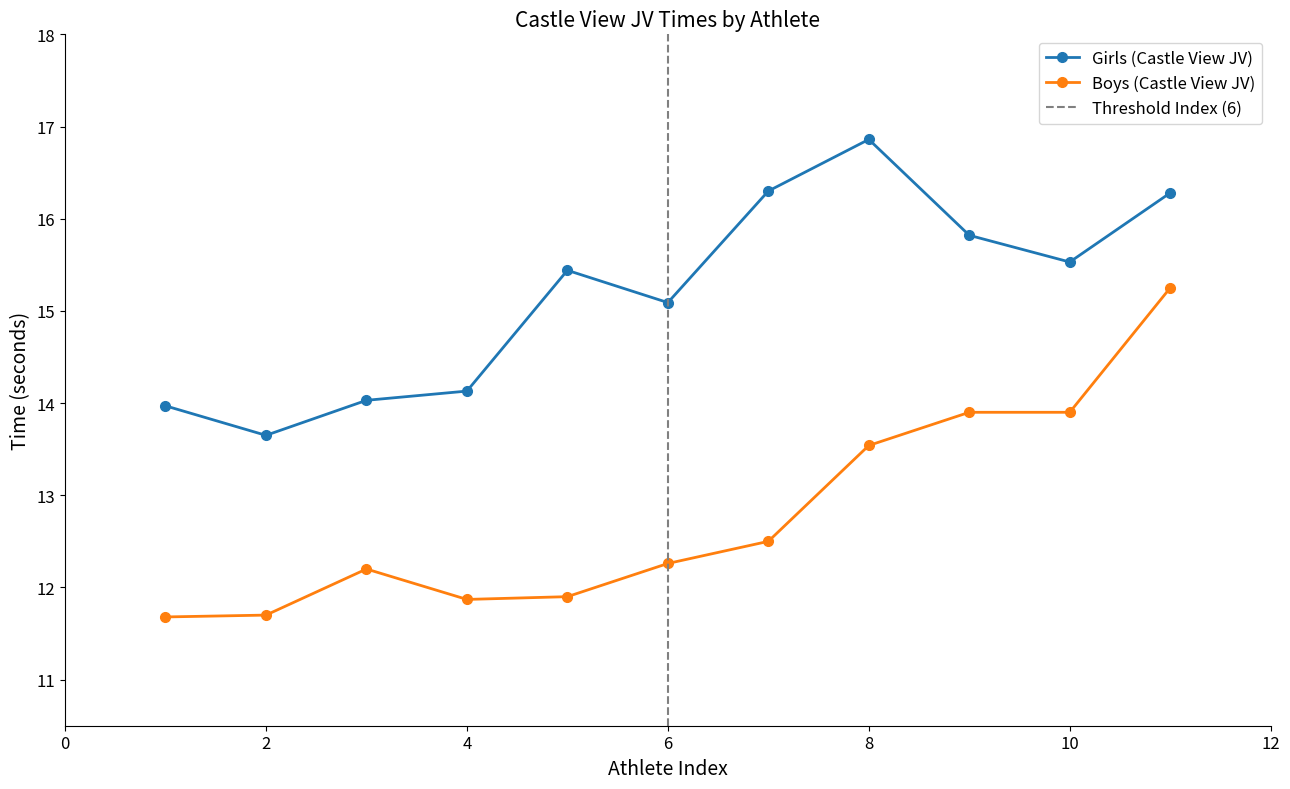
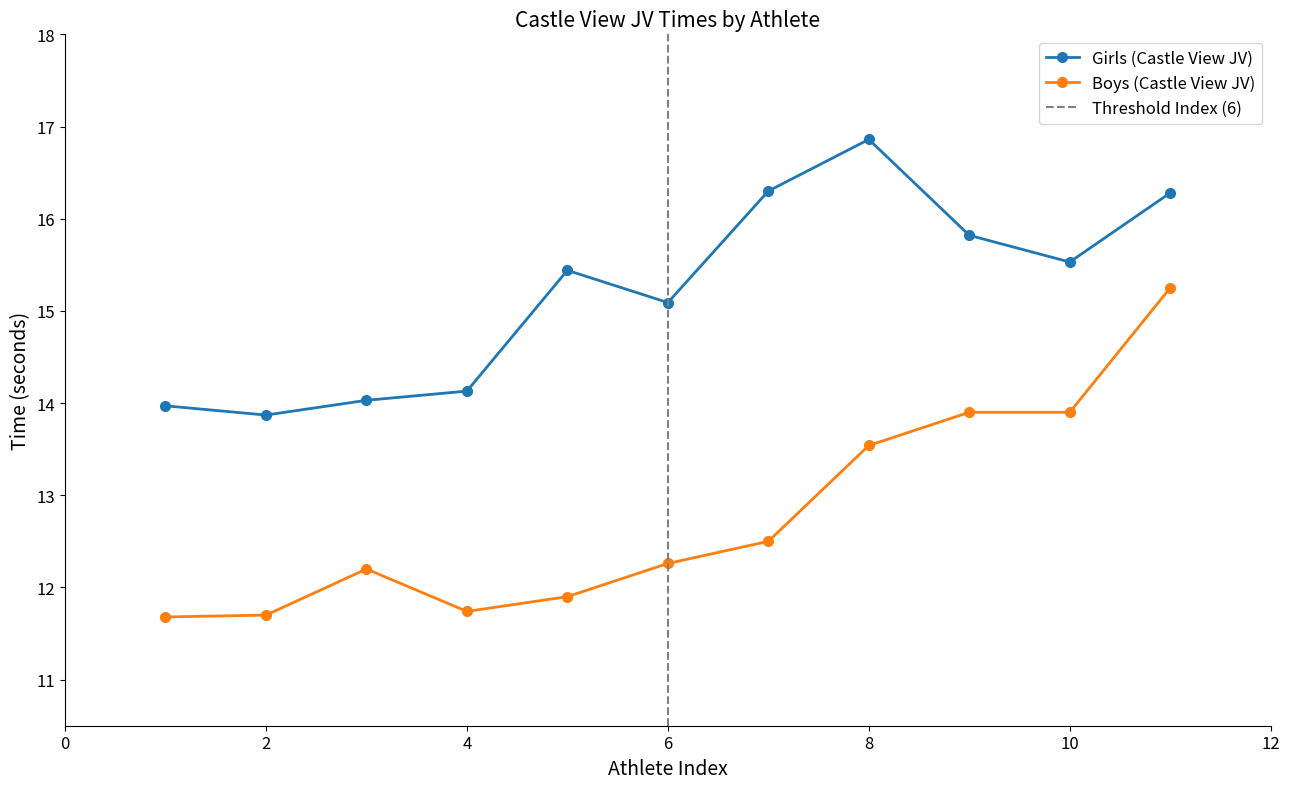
Girls (Castle View JV), 2: 13.7 -> 13.9
Boys (Castle View JV), 4: 11.9 -> 11.7
